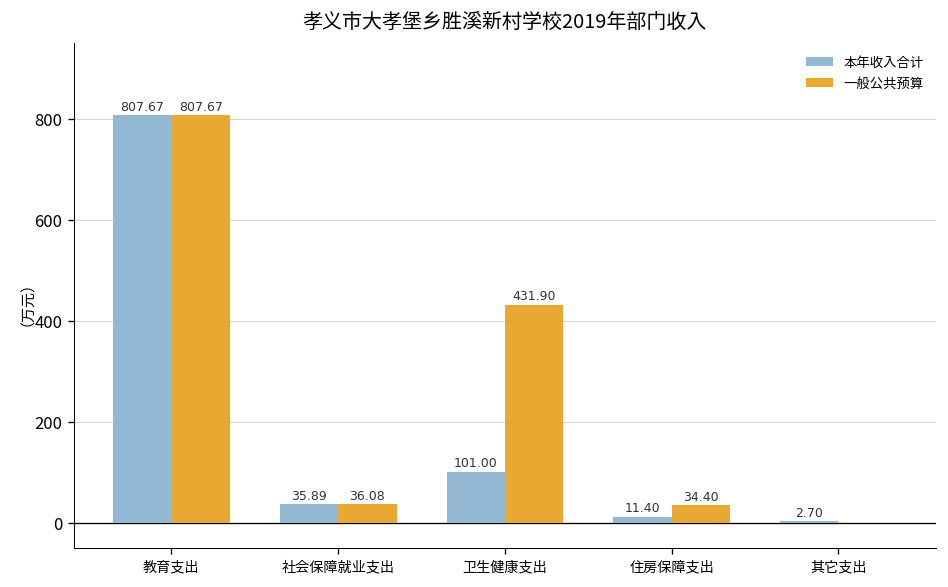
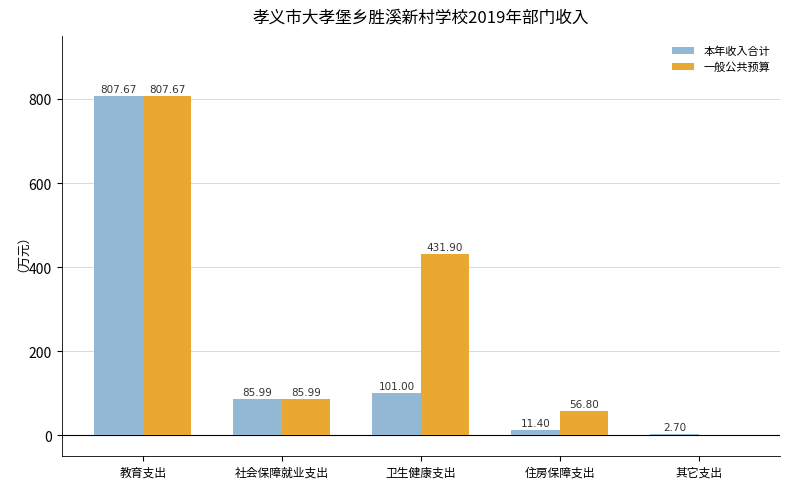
本年收入合计, 社会保障就业支出: 35.89 -> 85.99
一般公共预算, 社会保障就业支出: 36.08 -> 85.99
一般公共预算, 住房保障支出: 34.40 -> 56.80
